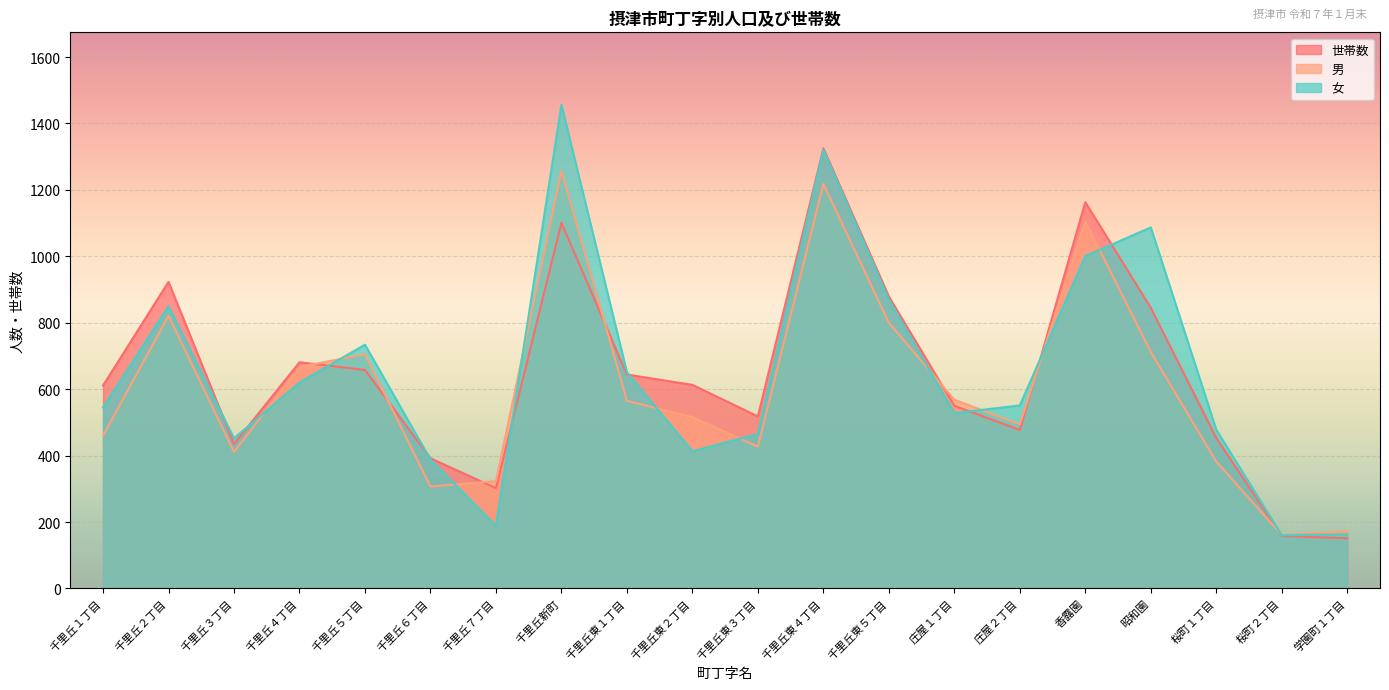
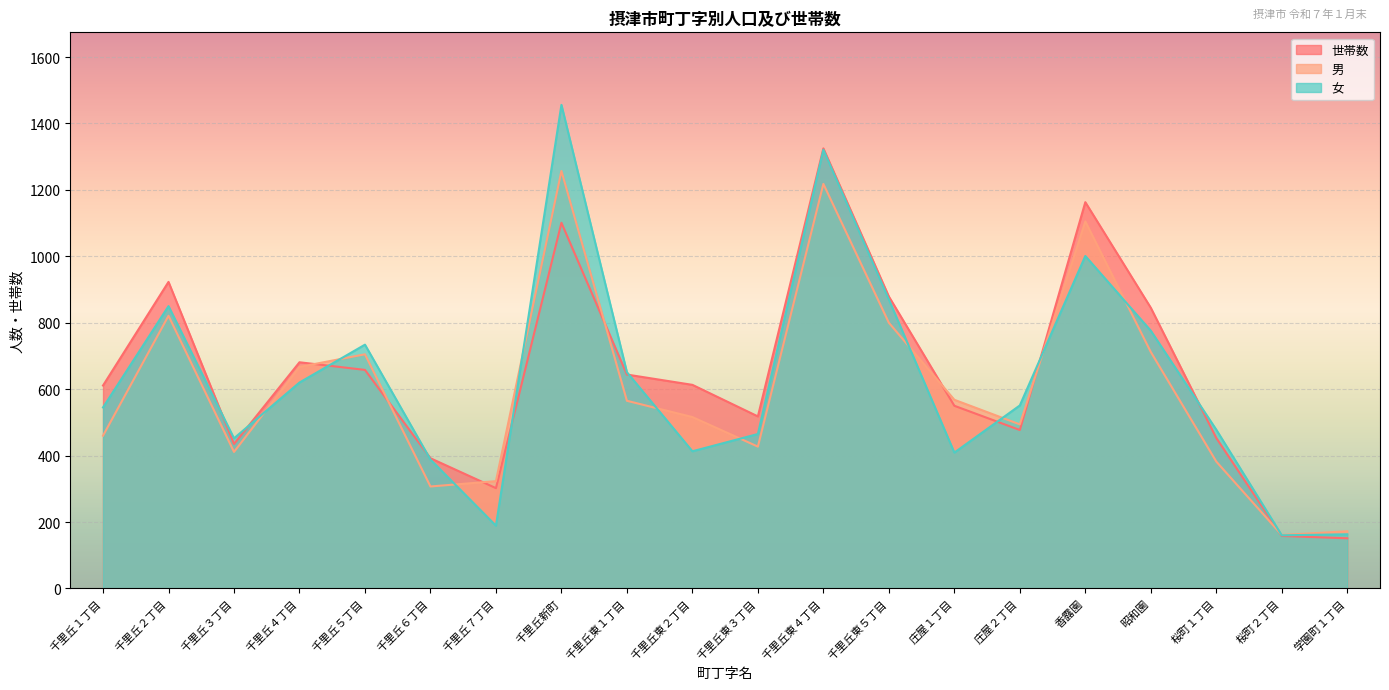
女, 庄屋１丁目: 530 -> 410
女, 昭和園: 1090 -> 780
